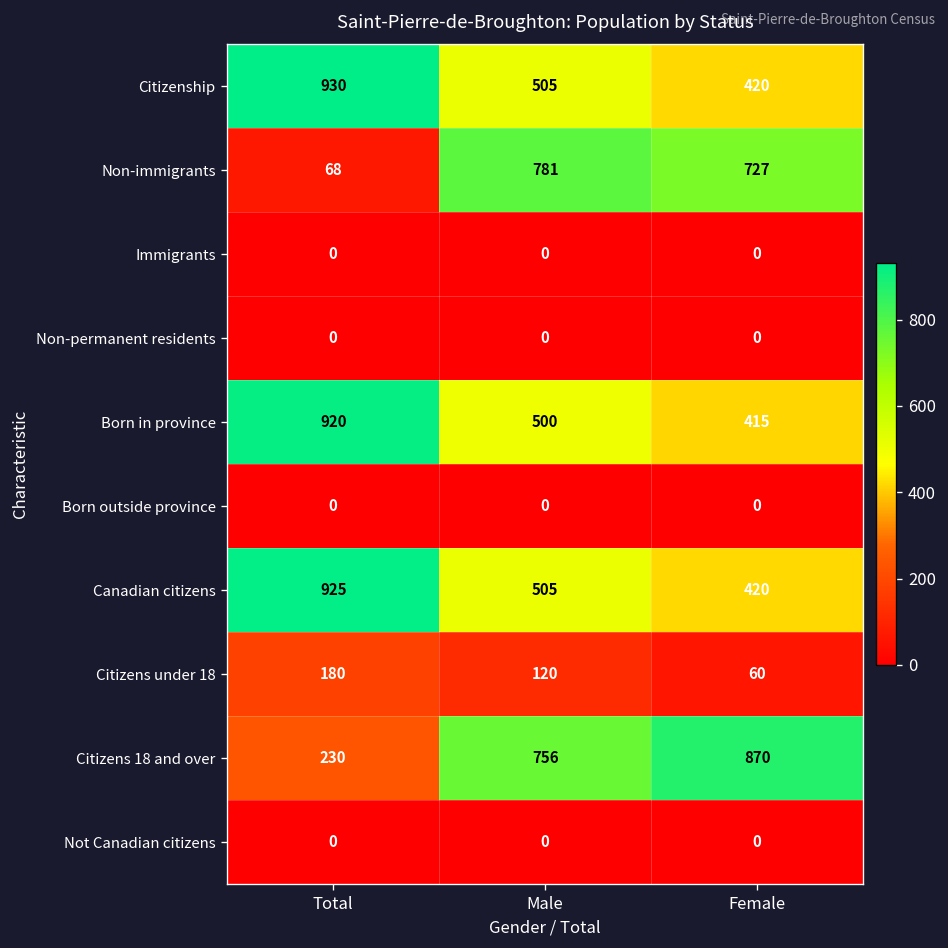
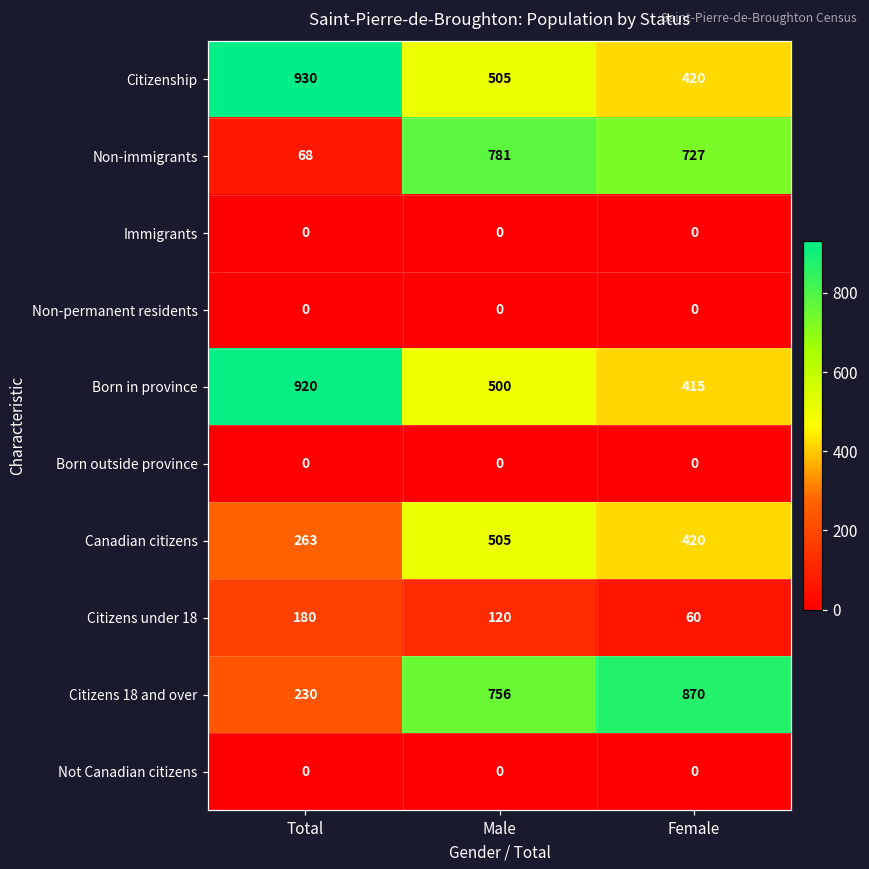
Canadian citizens, Total: 925 -> 263
